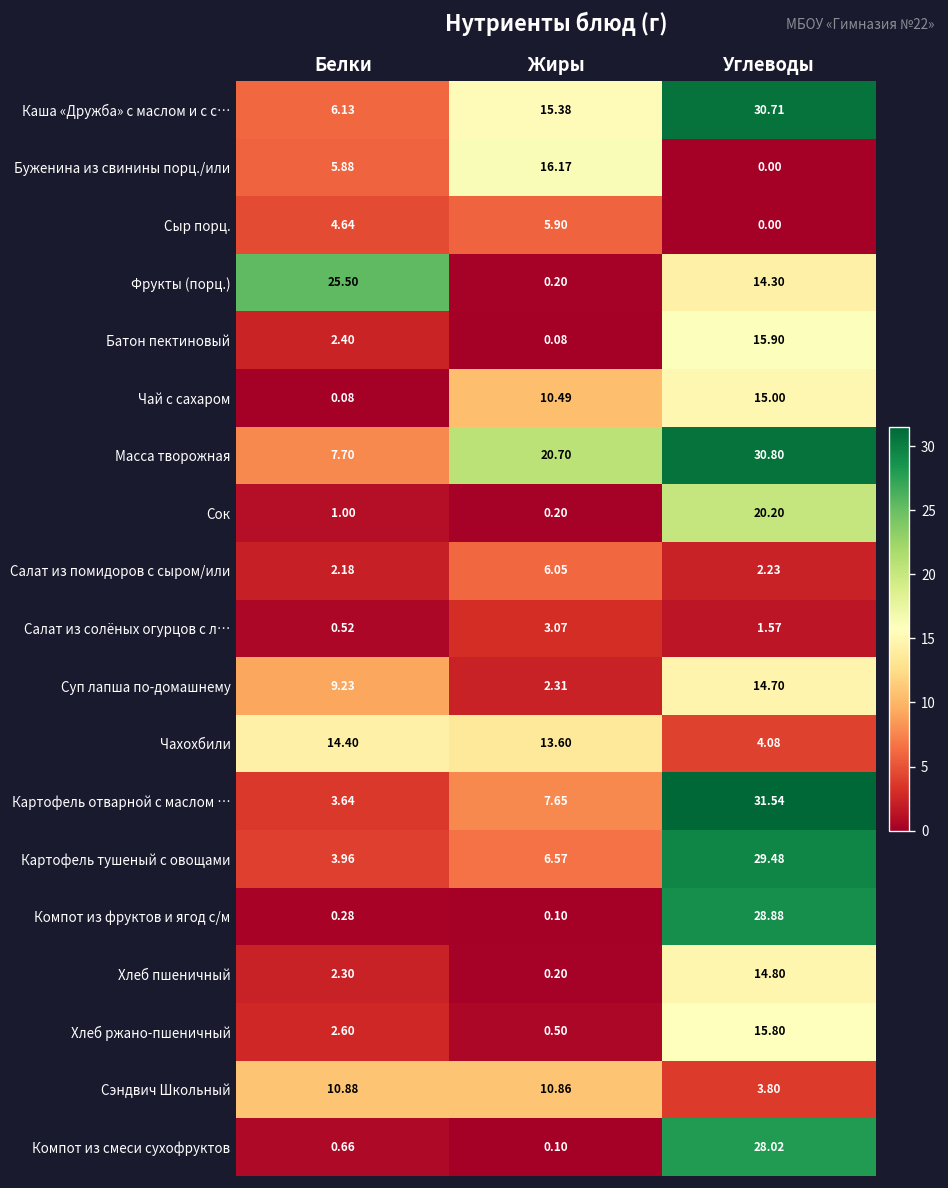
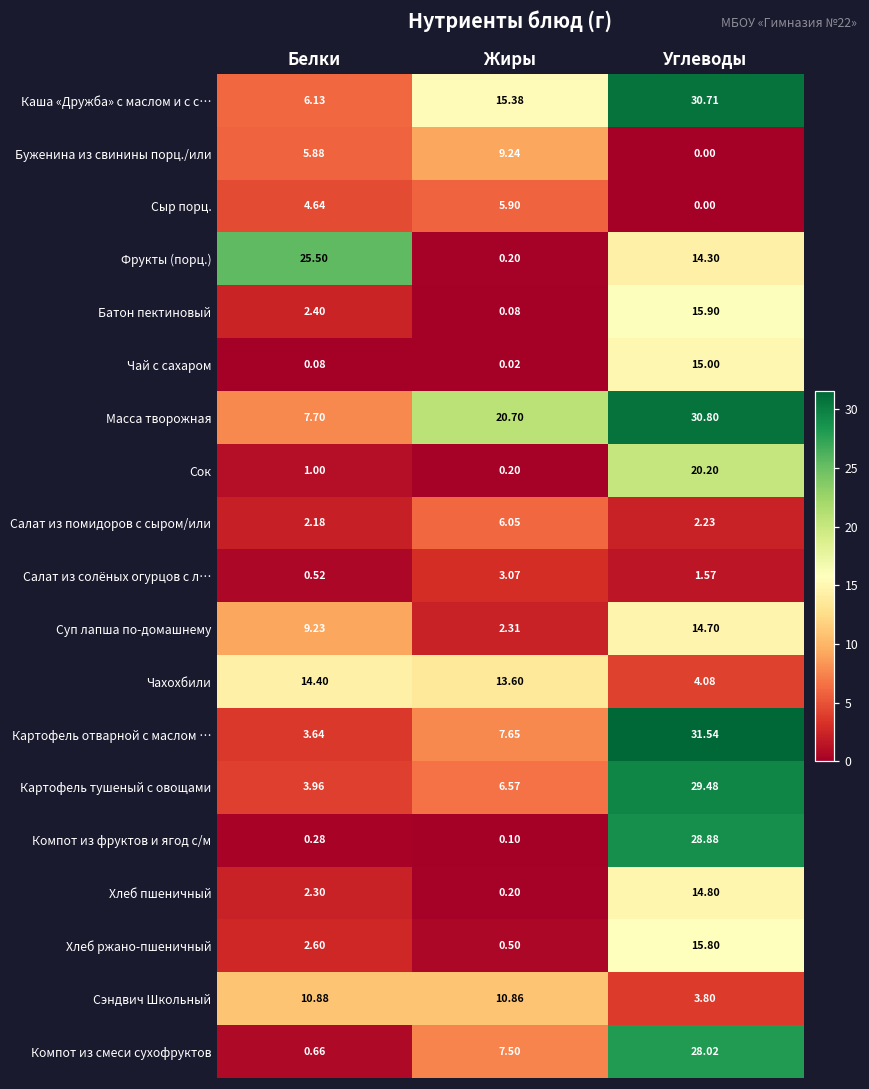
Буженина из свинины порц./или, Жиры: 16.17 -> 9.24
Чай с сахаром, Жиры: 10.49 -> 0.02
Компот из смеси сухофруктов, Жиры: 0.10 -> 7.50
